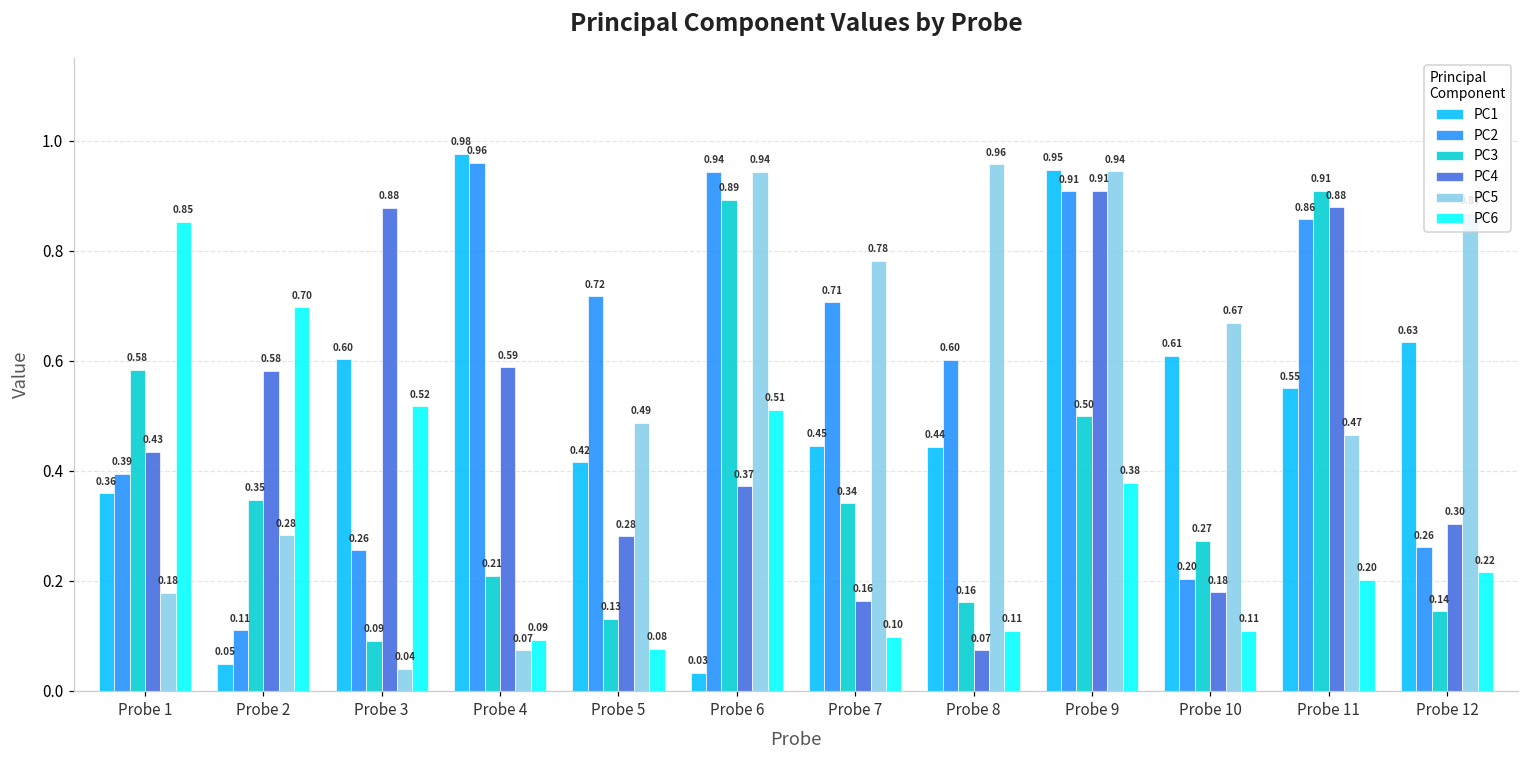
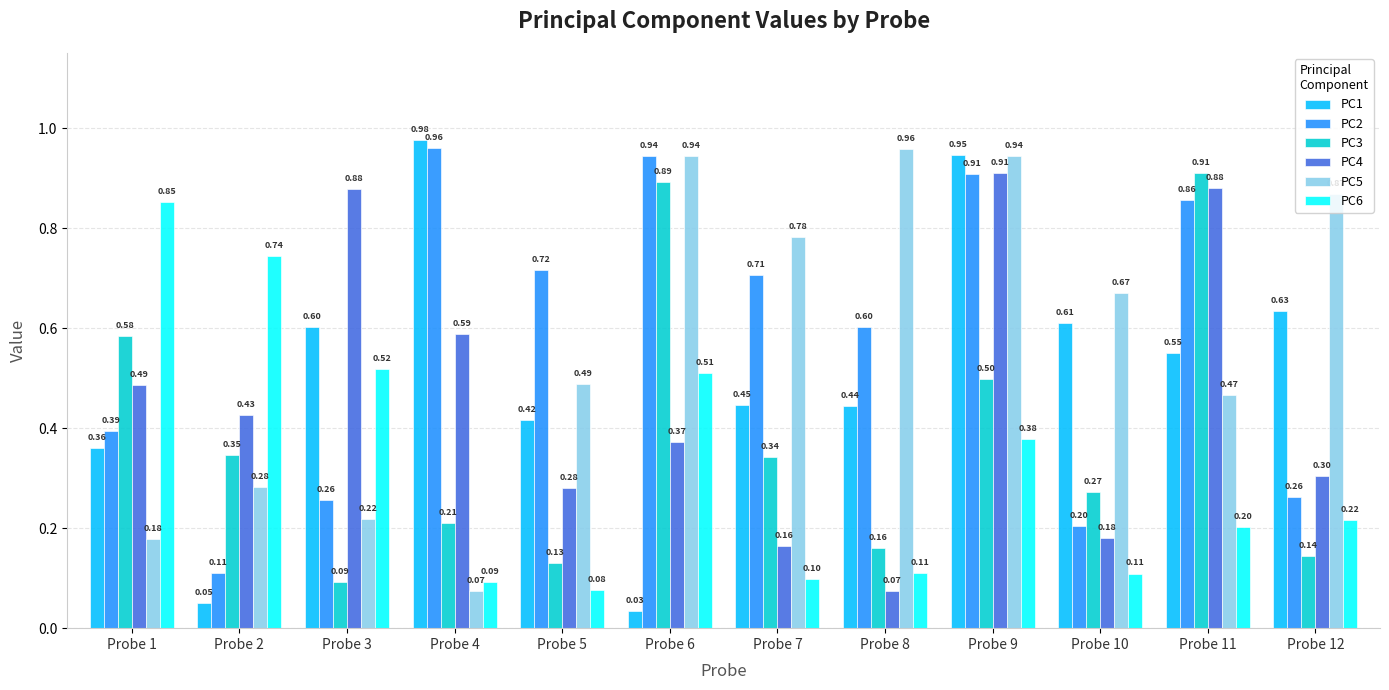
PC4, Probe 1: 0.43 -> 0.49
PC4, Probe 2: 0.58 -> 0.43
PC6, Probe 2: 0.70 -> 0.74
PC5, Probe 3: 0.04 -> 0.22
